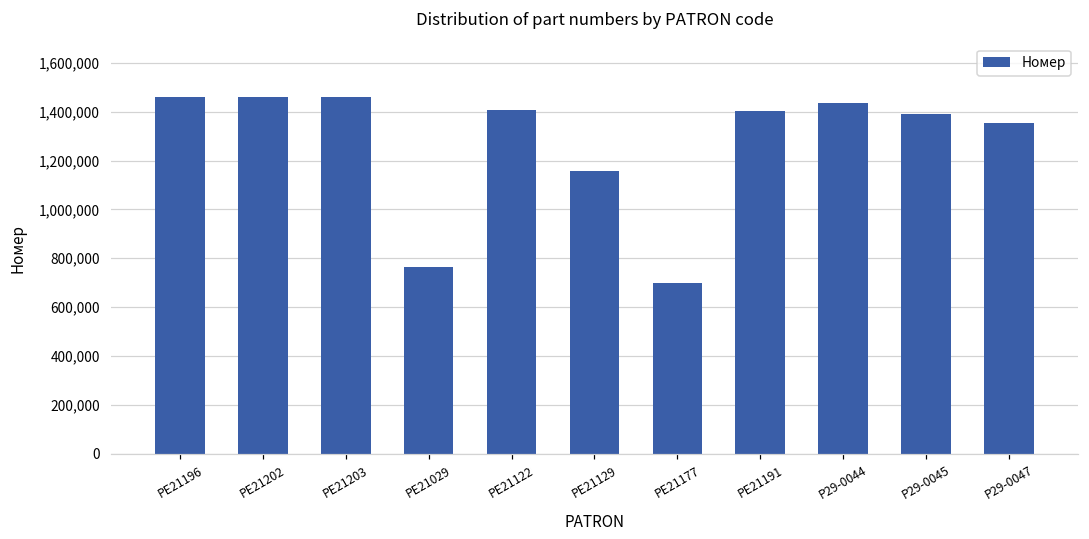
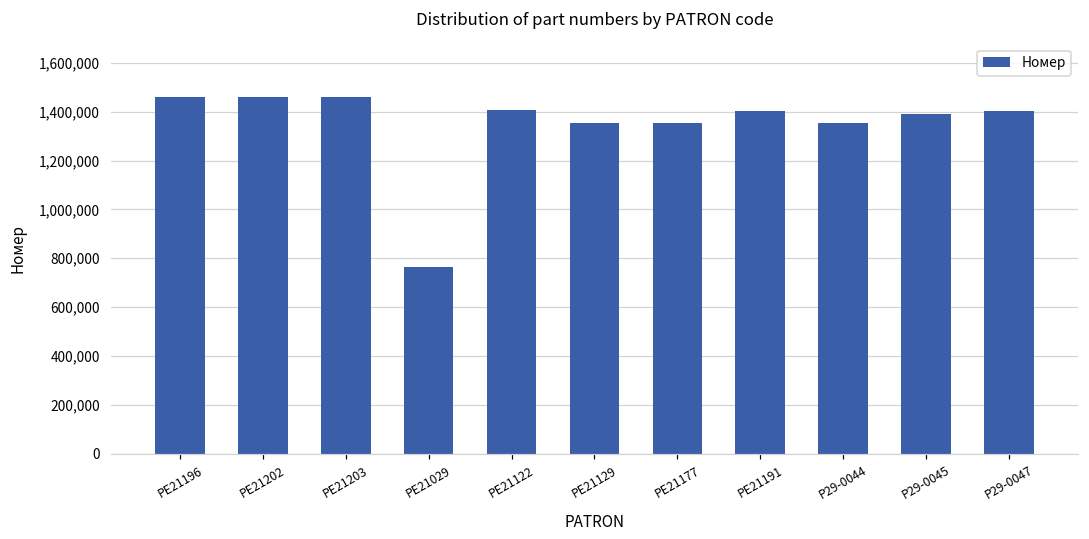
PE21129: 1,160,000 -> 1,360,000
PE21177: 700,000 -> 1,360,000
P29-0044: 1,430,000 -> 1,360,000
P29-0047: 1,360,000 -> 1,400,000
